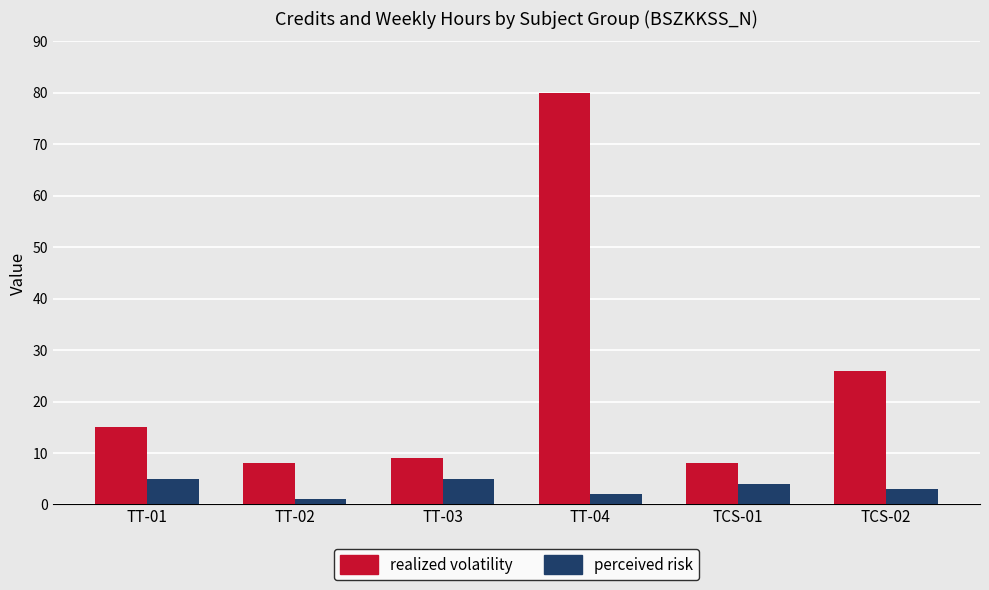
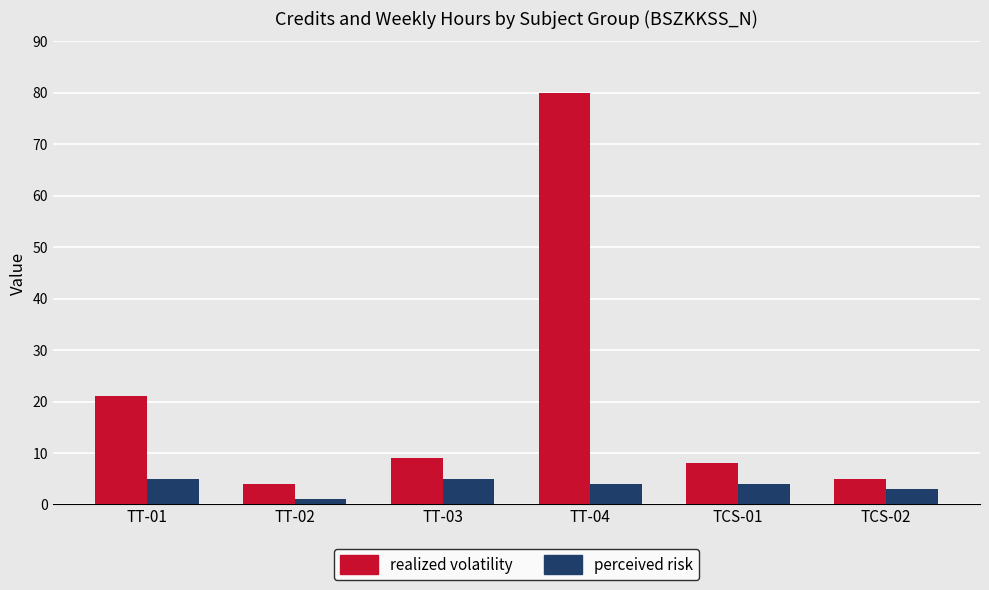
realized volatility, TT-01: 15 -> 21
realized volatility, TT-02: 8 -> 4
perceived risk, TT-04: 2 -> 4
realized volatility, TCS-02: 26 -> 5
